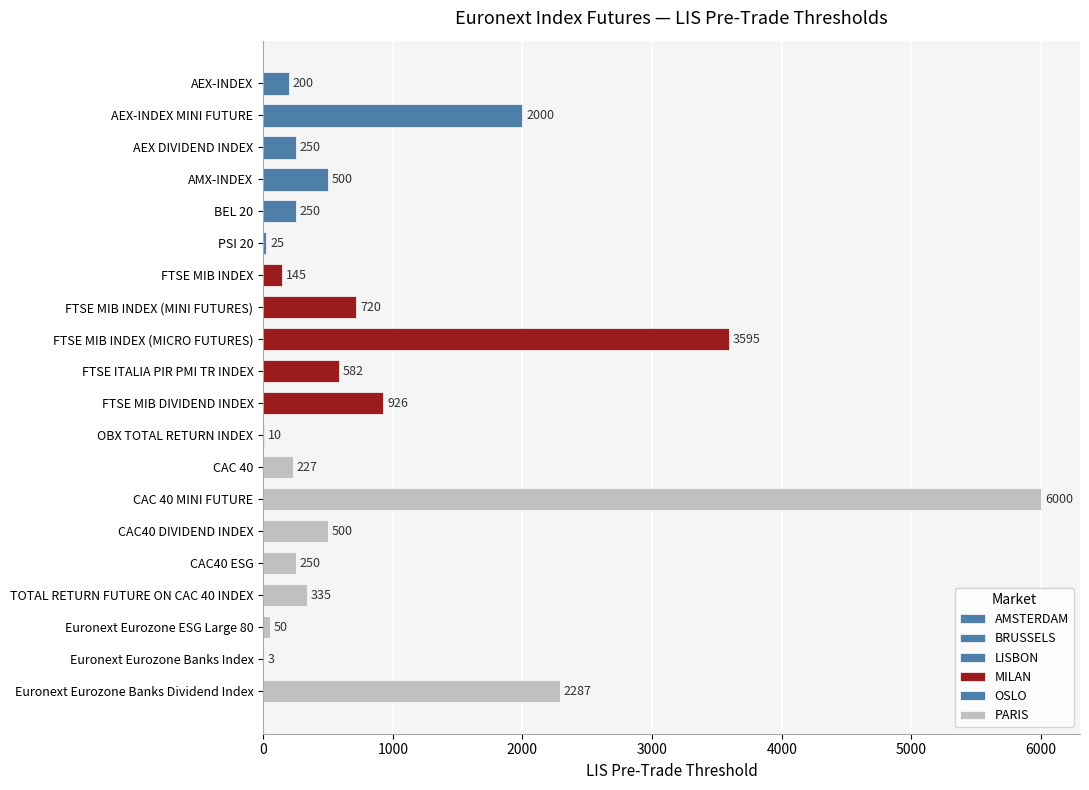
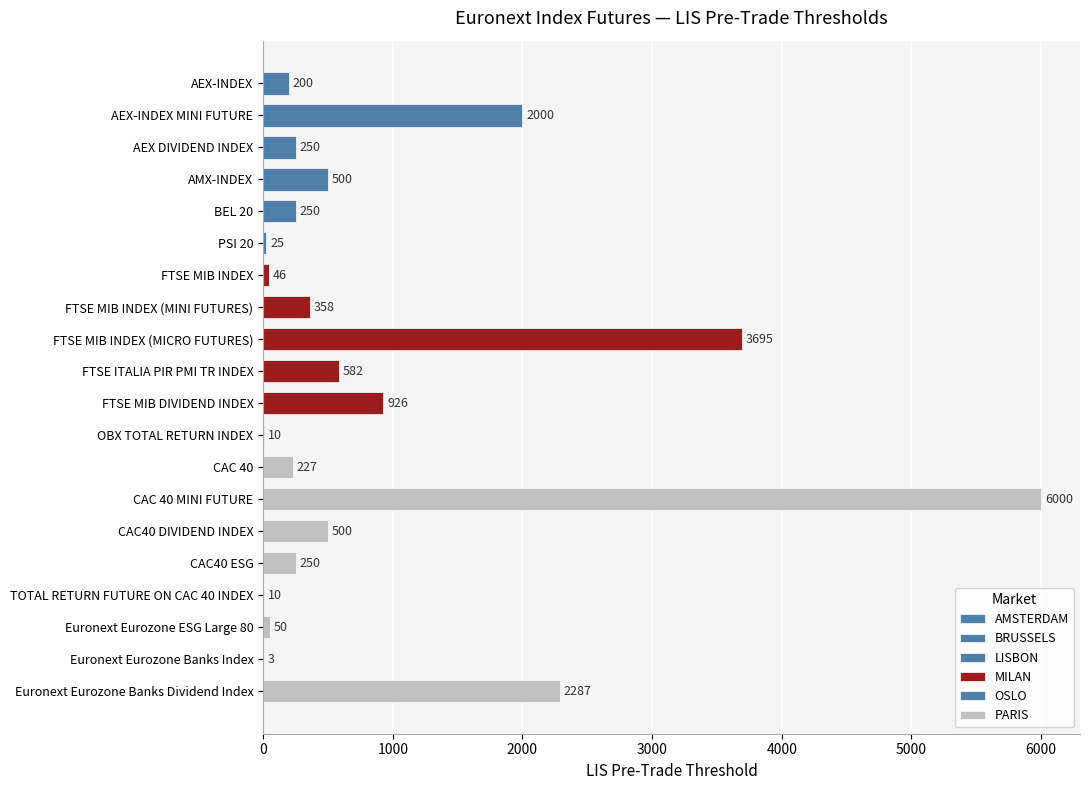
MILAN, FTSE MIB INDEX: 145 -> 46
MILAN, FTSE MIB INDEX (MINI FUTURES): 720 -> 358
MILAN, FTSE MIB INDEX (MICRO FUTURES): 3595 -> 3695
PARIS, TOTAL RETURN FUTURE ON CAC 40 INDEX: 335 -> 10
